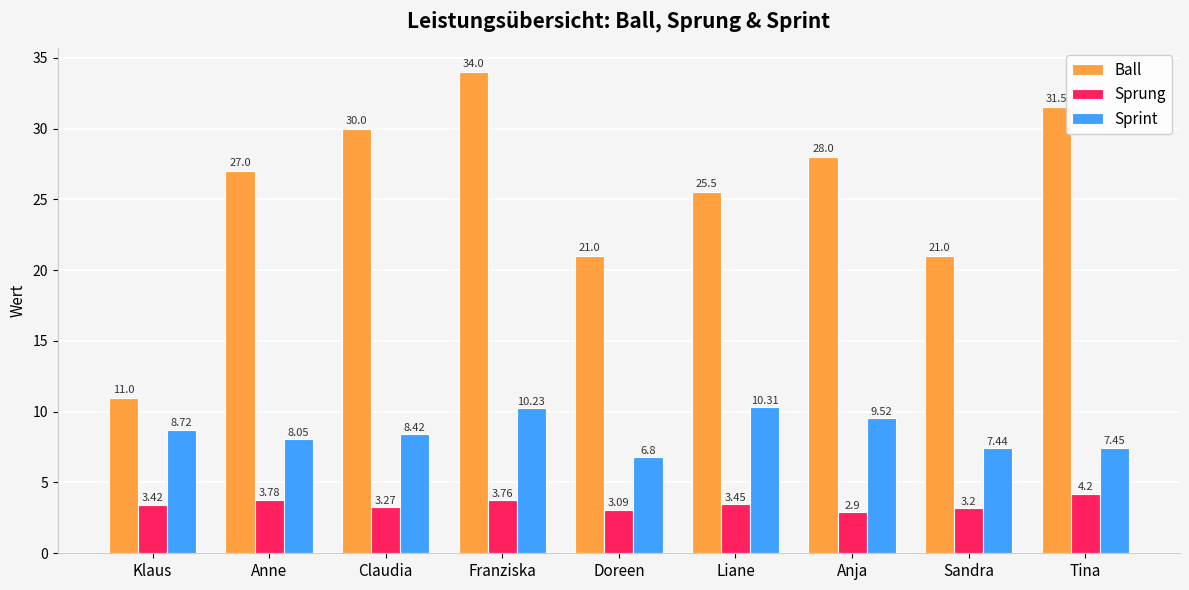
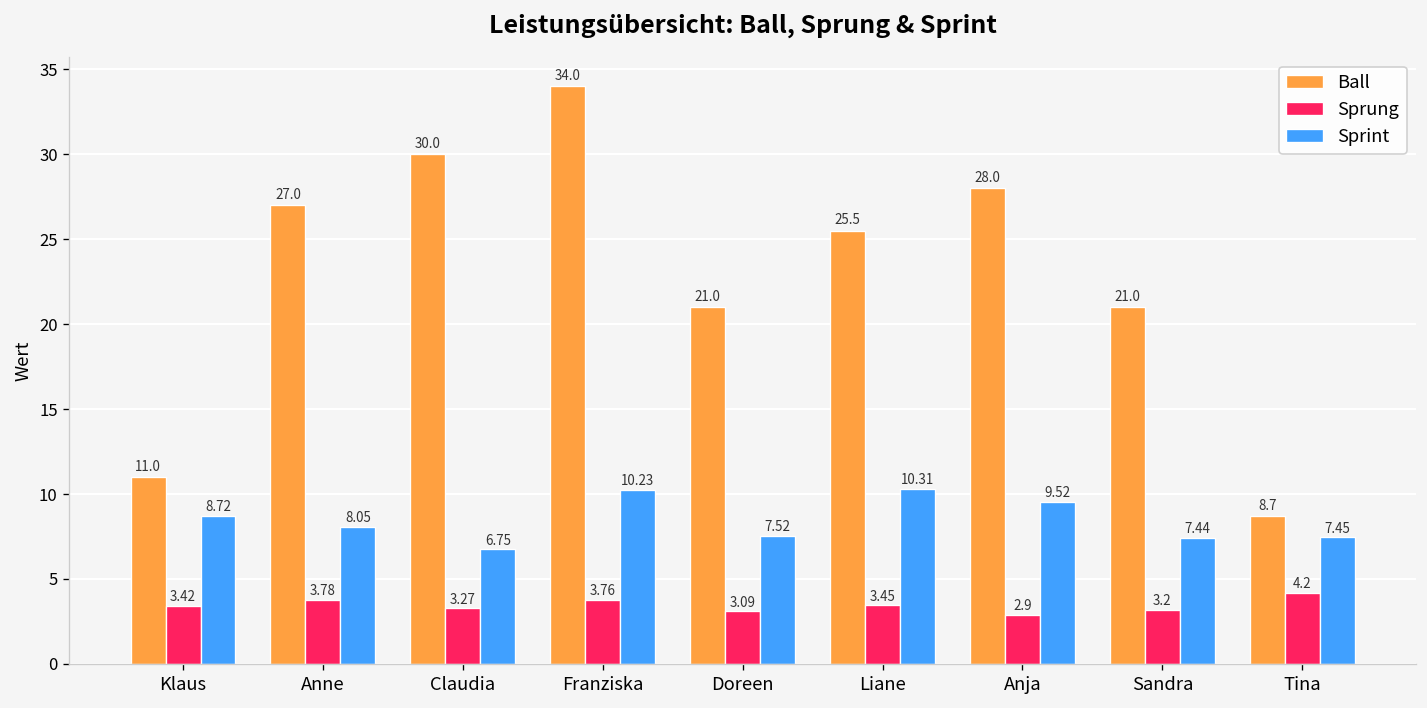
Sprint, Claudia: 8.42 -> 6.75
Sprint, Doreen: 6.8 -> 7.52
Ball, Tina: 31.5 -> 8.7
